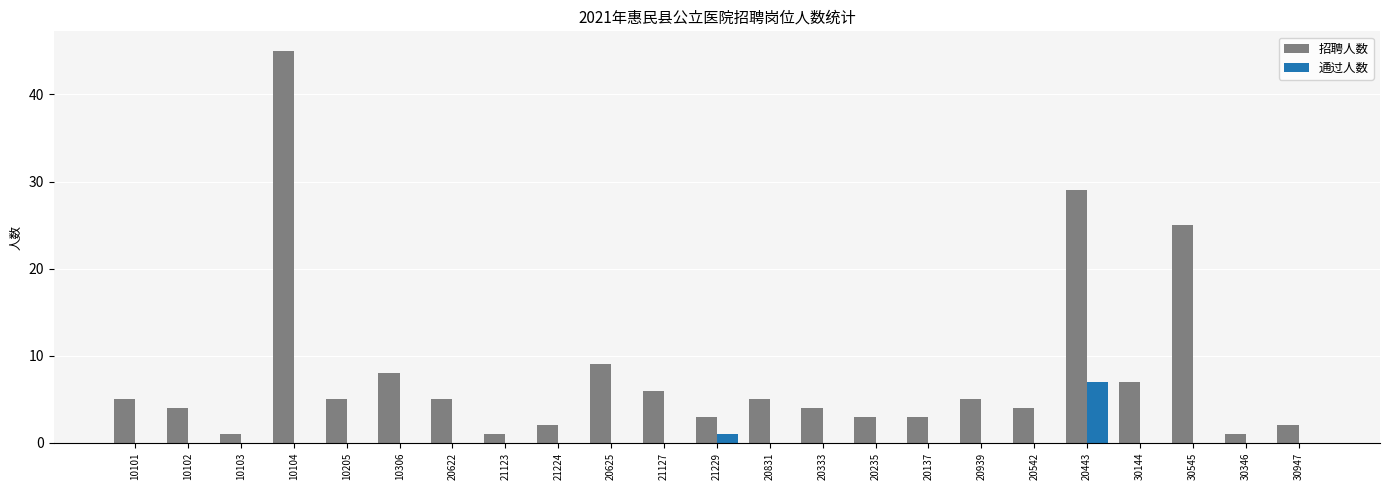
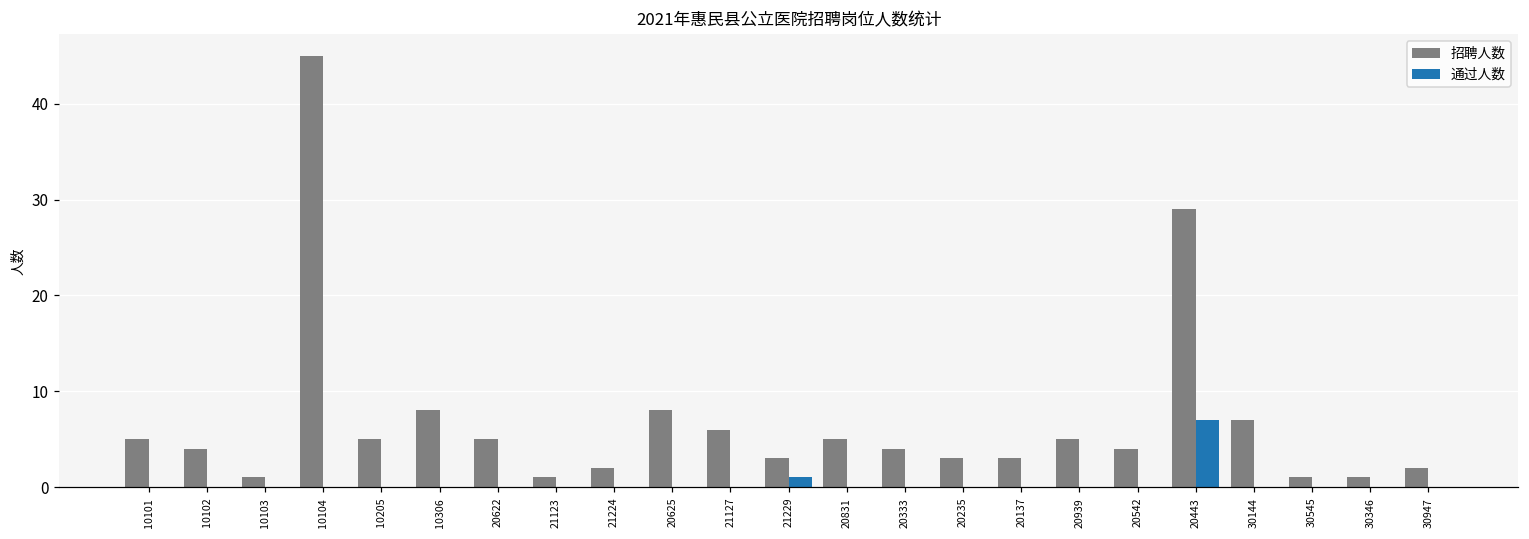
招聘人数, 20625: 9 -> 8
招聘人数, 30545: 25 -> 1
